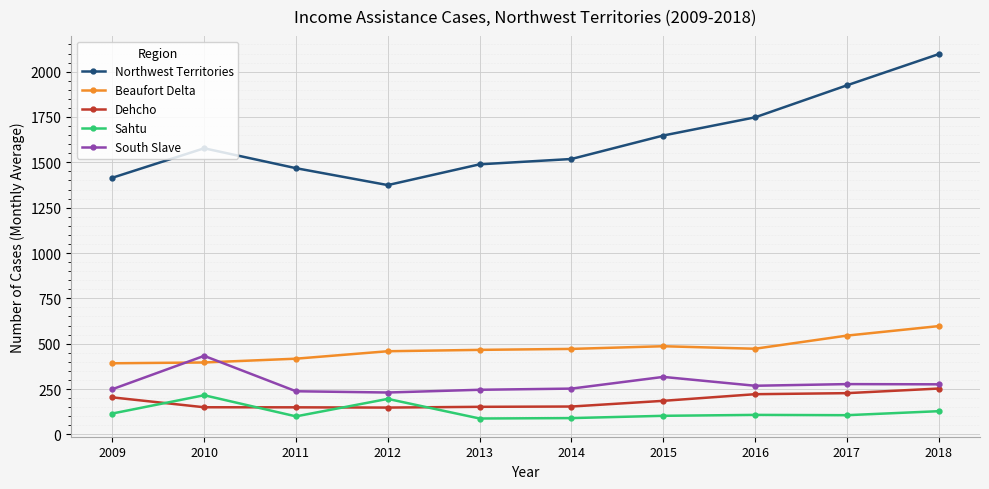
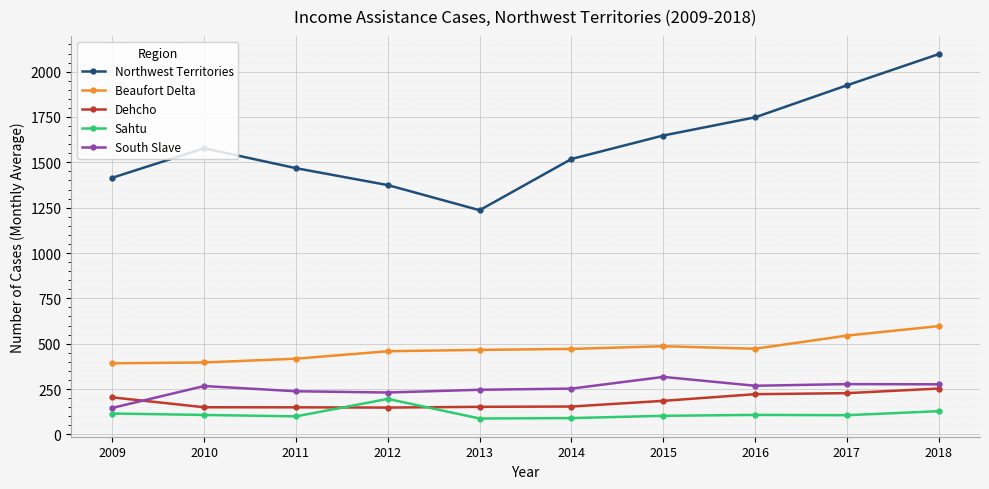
South Slave, 2009: 250 -> 150
Sahtu, 2010: 220 -> 110
South Slave, 2010: 430 -> 270
Northwest Territories, 2013: 1490 -> 1240
